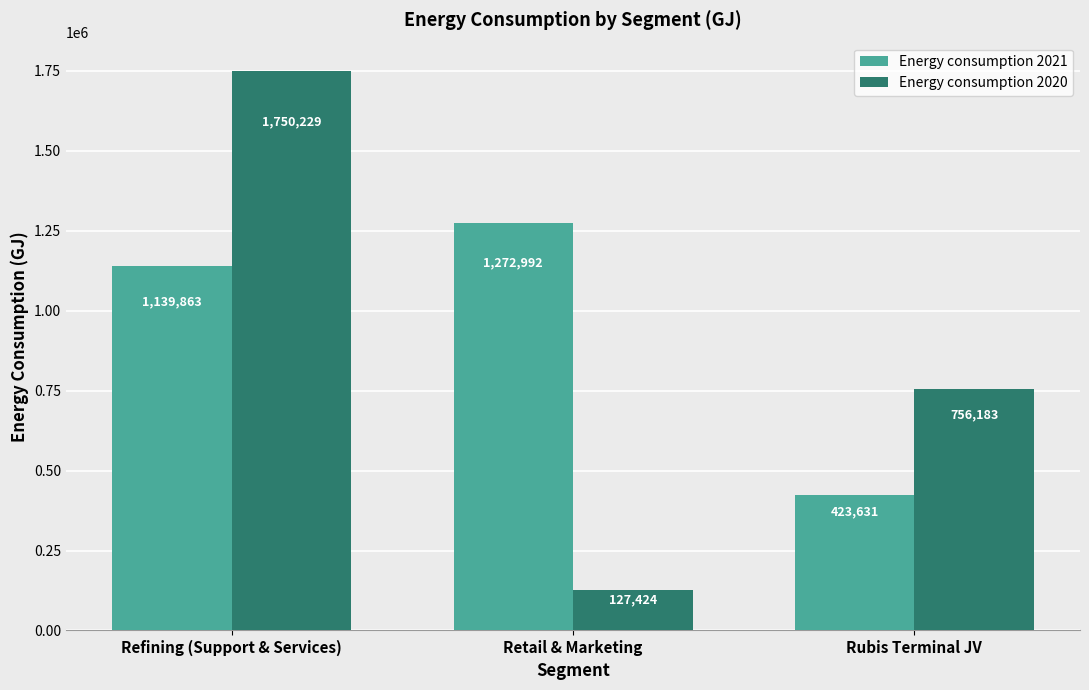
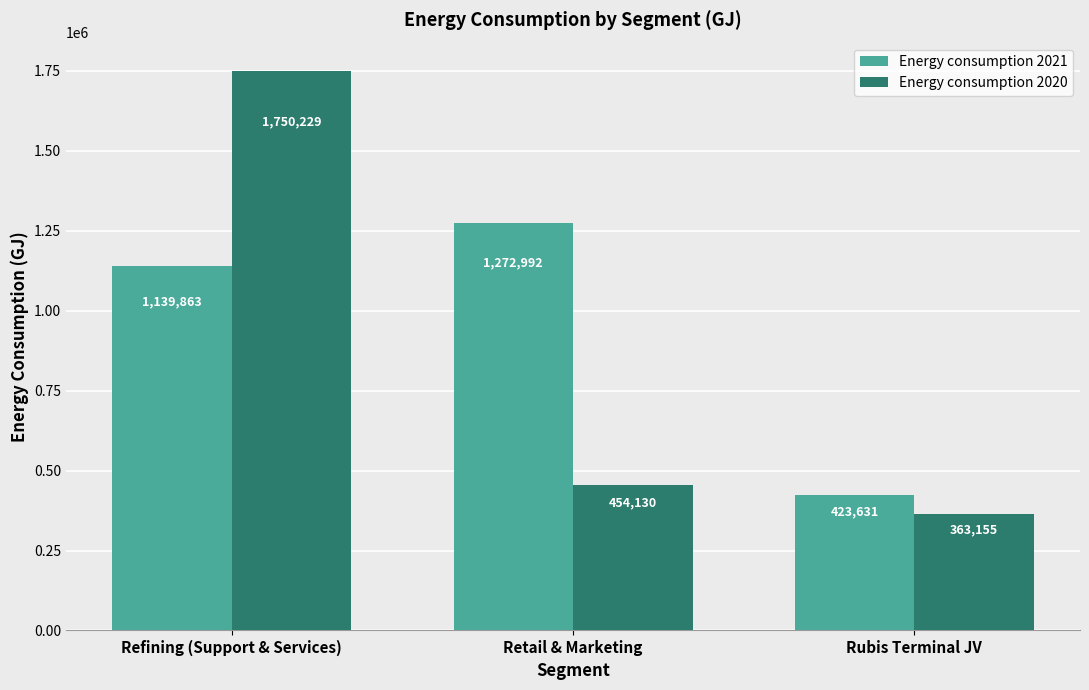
Energy consumption 2020, Retail & Marketing: 127,424 -> 454,130
Energy consumption 2020, Rubis Terminal JV: 756,183 -> 363,155
